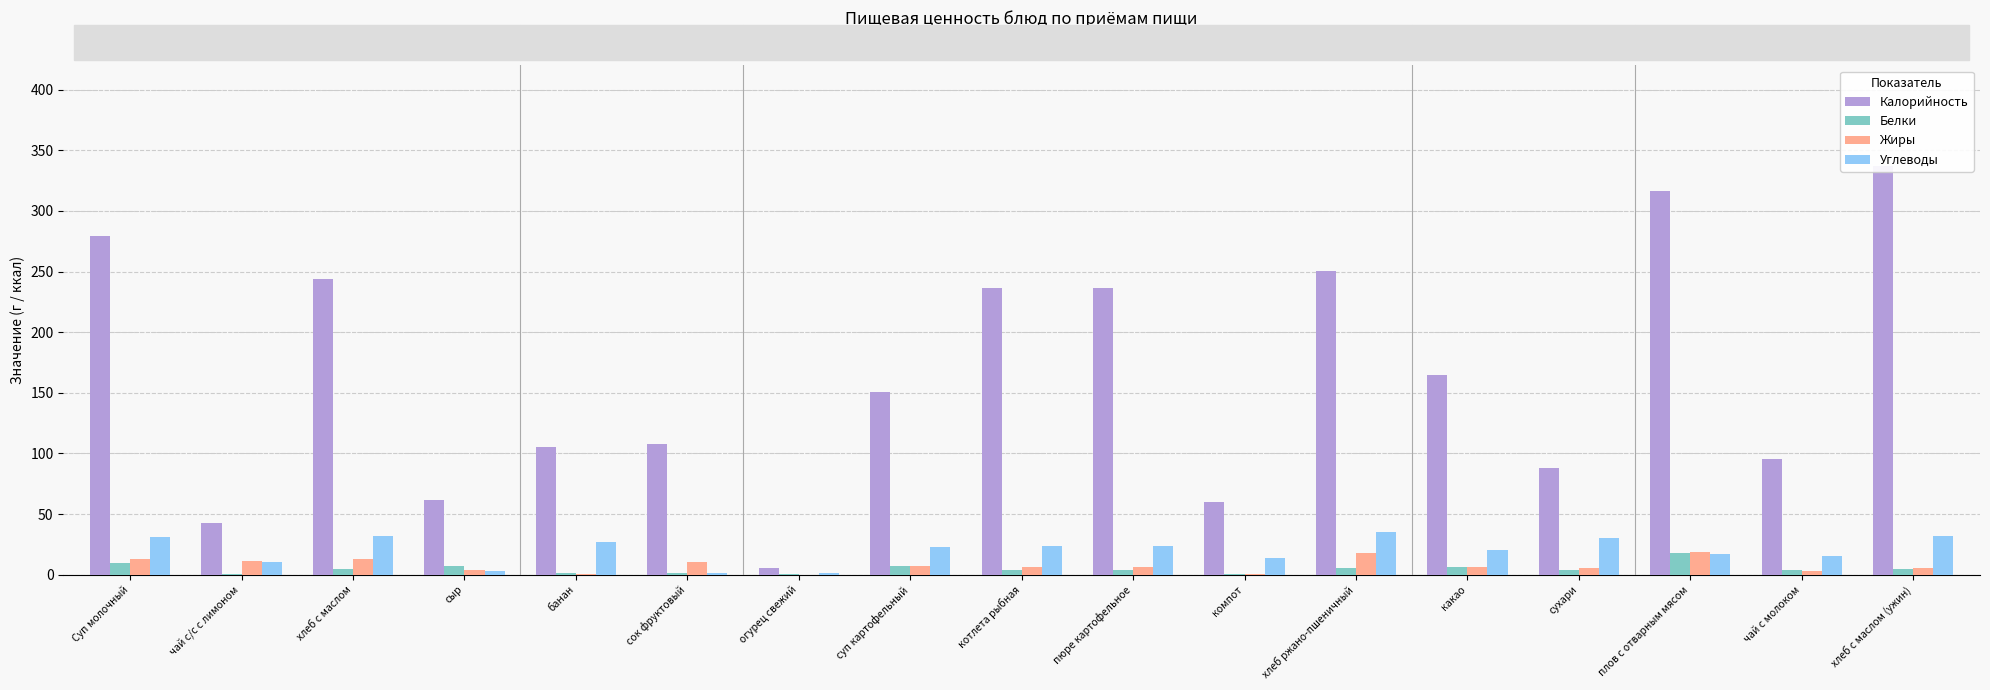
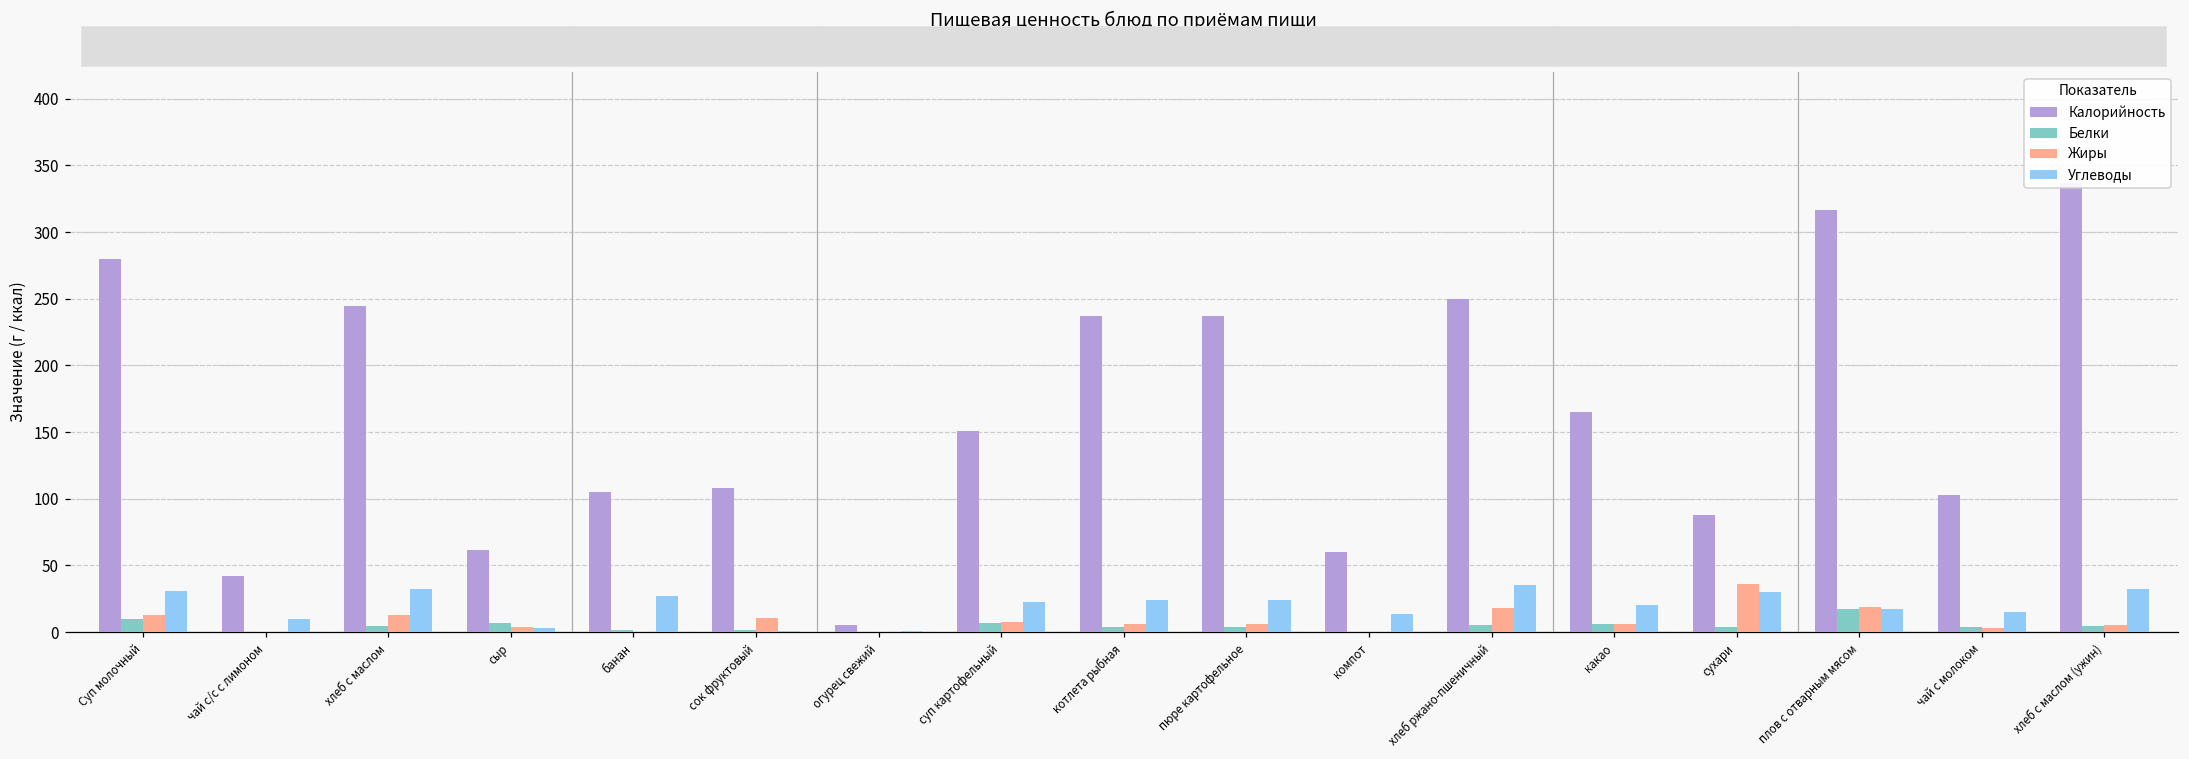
Жиры, чай с/с с лимоном: 11 -> 0
Жиры, сухари: 6 -> 36
Калорийность, чай с молоком: 96 -> 103
